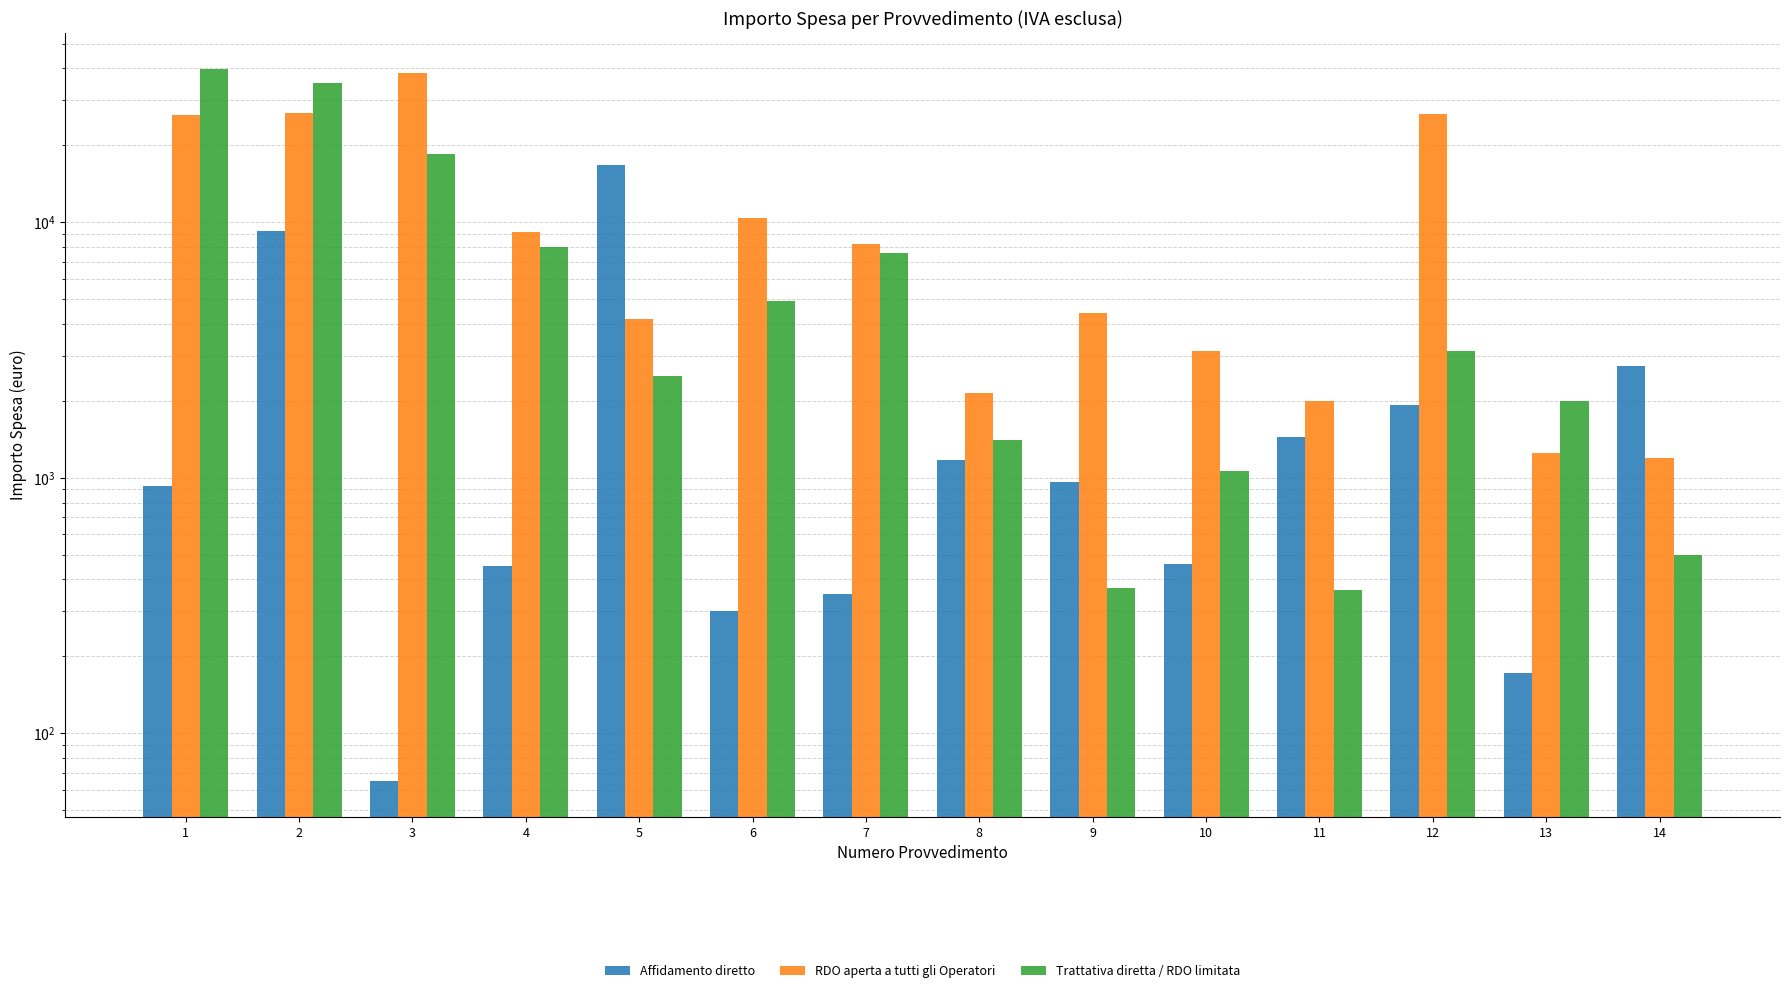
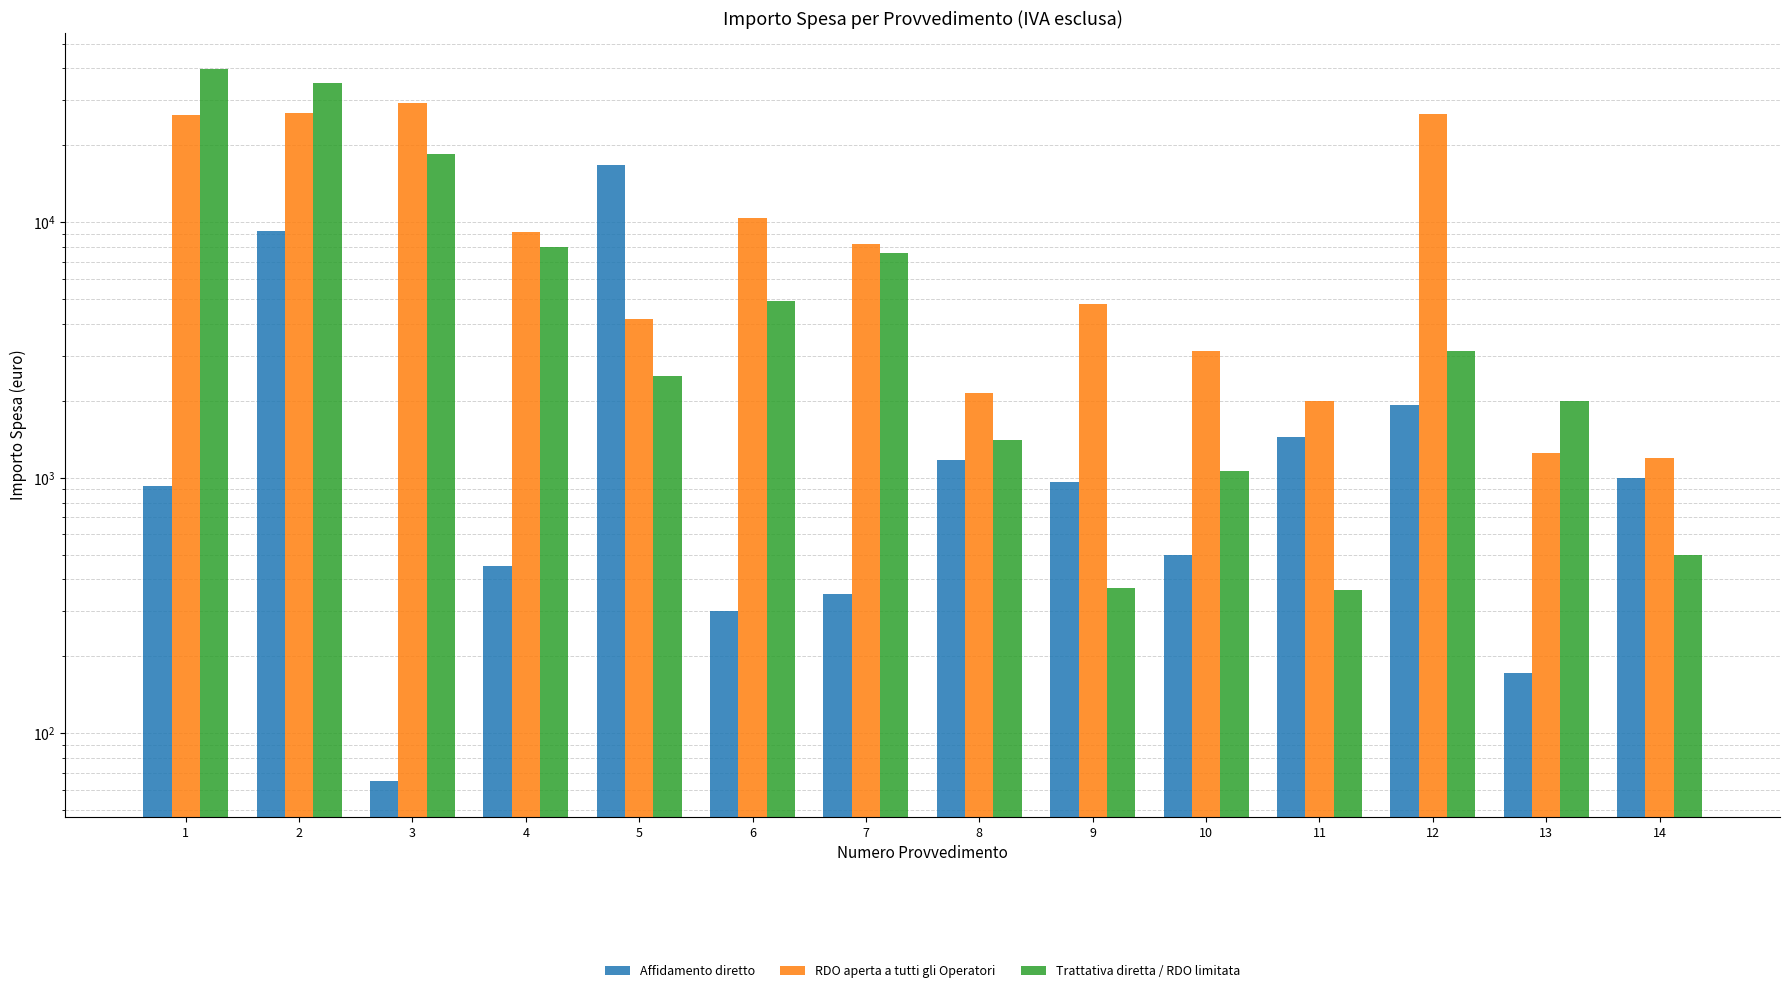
RDO aperta a tutti gli Operatori, 3: 39000 -> 29000
RDO aperta a tutti gli Operatori, 9: 4400 -> 4800
Affidamento diretto, 10: 460 -> 500
Affidamento diretto, 14: 2700 -> 1000
